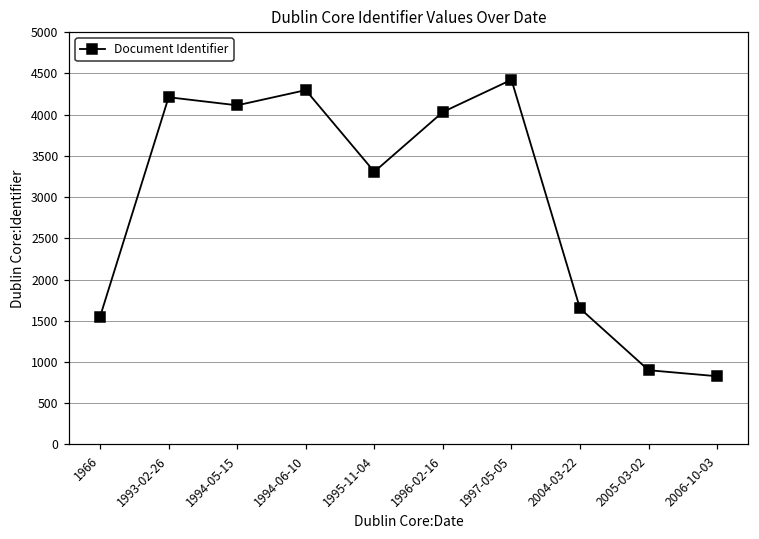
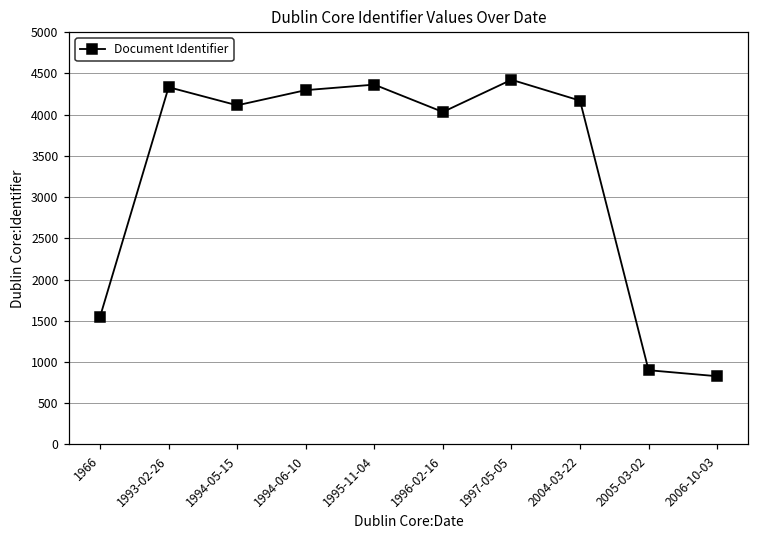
1993-02-26: 4200 -> 4300
1995-11-04: 3300 -> 4400
2004-03-22: 1700 -> 4200
